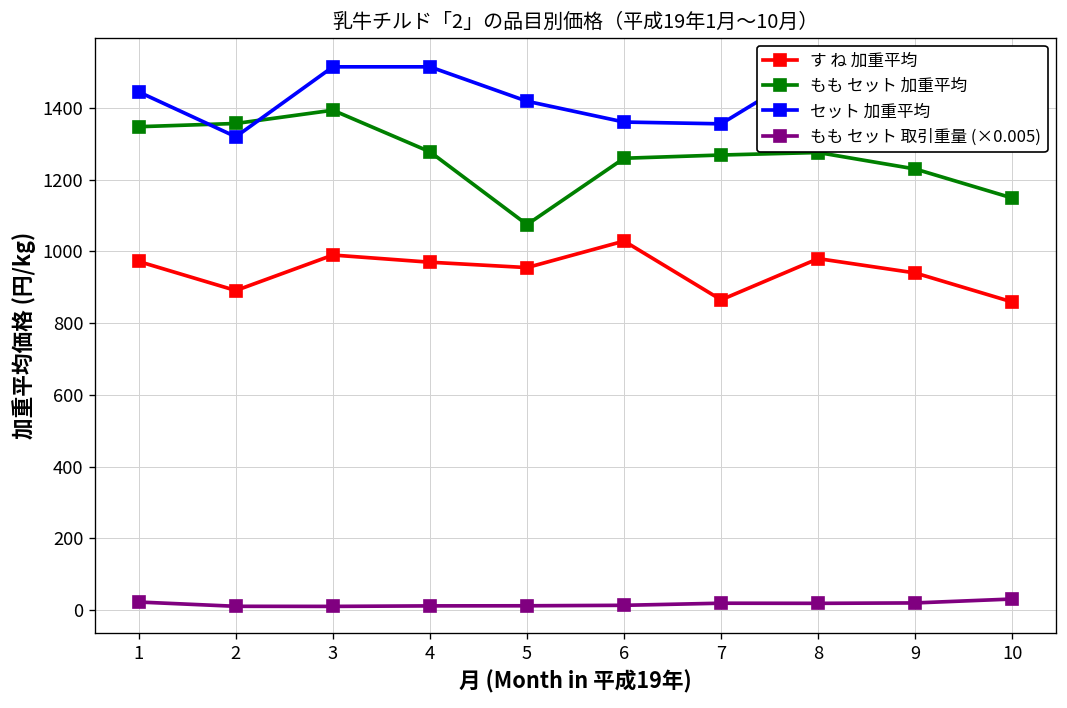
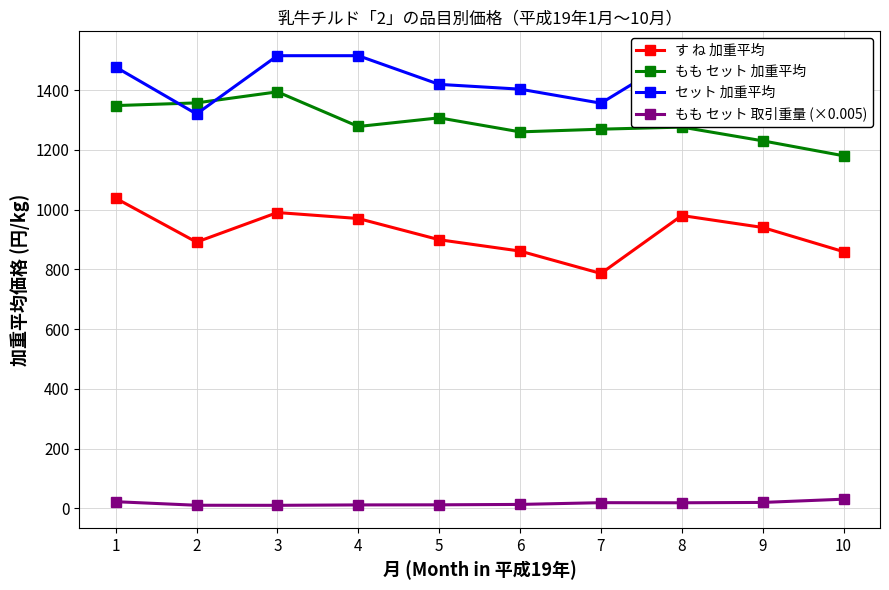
す ね 加重平均, 1: 970 -> 1040
セット 加重平均, 1: 1450 -> 1480
す ね 加重平均, 5: 960 -> 900
もも セット 加重平均, 5: 1080 -> 1310
す ね 加重平均, 6: 1030 -> 860
セット 加重平均, 6: 1360 -> 1400
す ね 加重平均, 7: 870 -> 790
もも セット 加重平均, 10: 1150 -> 1180
